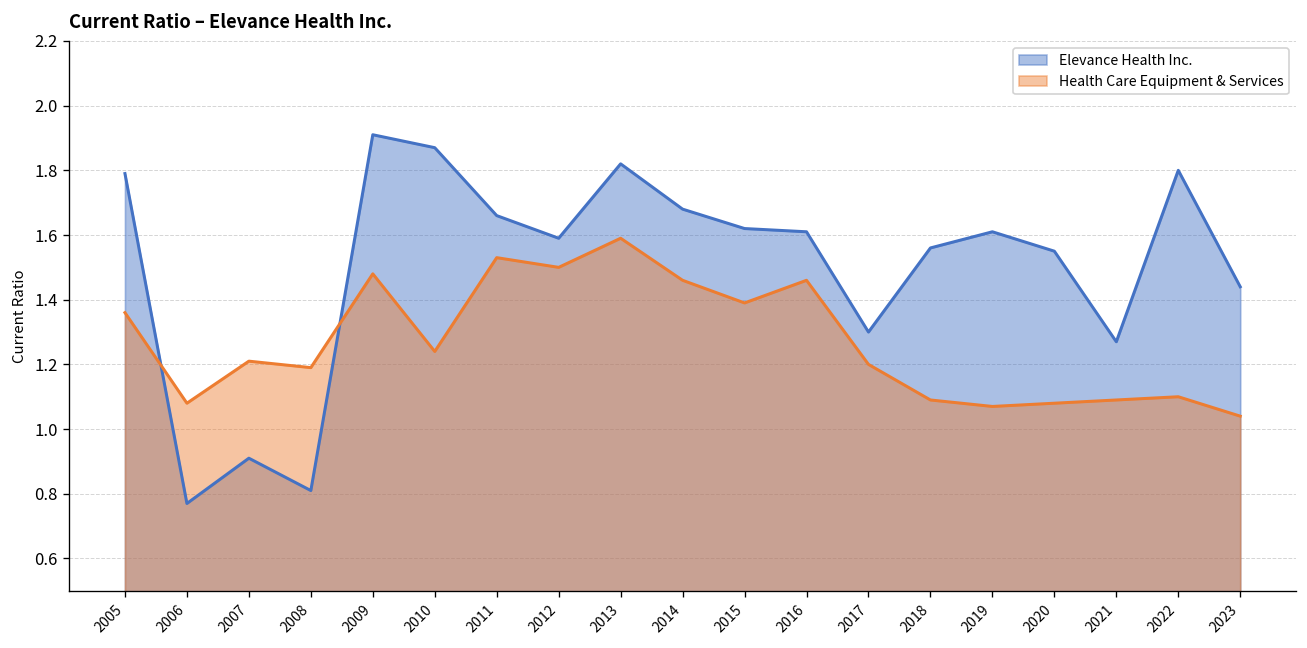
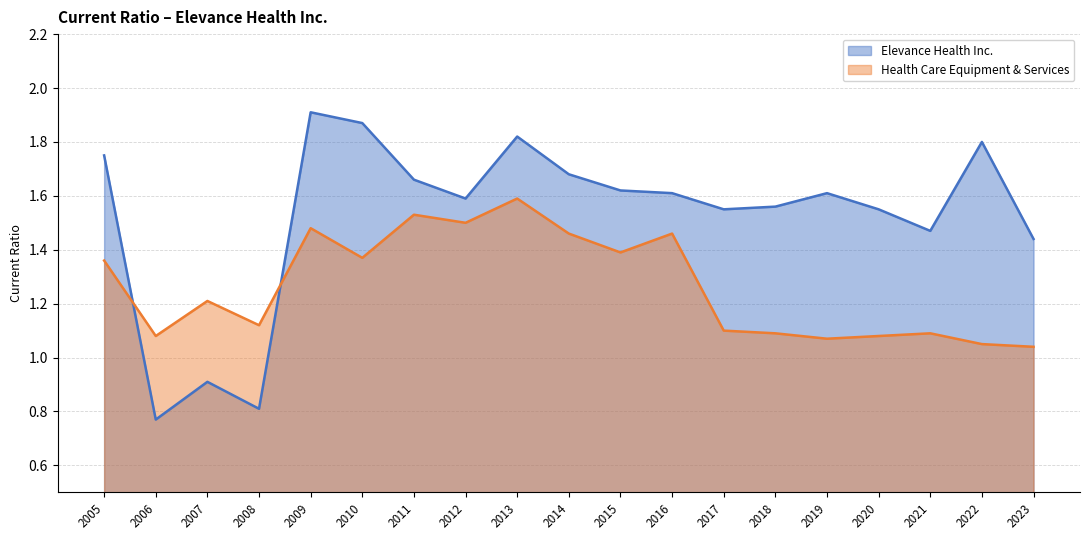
Elevance Health Inc., 2005: 1.79 -> 1.75
Health Care Equipment & Services, 2008: 1.19 -> 1.12
Health Care Equipment & Services, 2010: 1.24 -> 1.37
Elevance Health Inc., 2017: 1.30 -> 1.55
Health Care Equipment & Services, 2017: 1.2 -> 1.1
Elevance Health Inc., 2021: 1.27 -> 1.47
Health Care Equipment & Services, 2022: 1.10 -> 1.05
